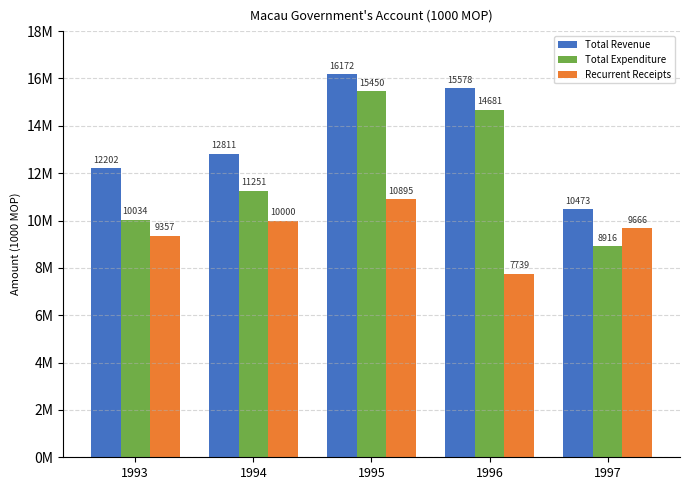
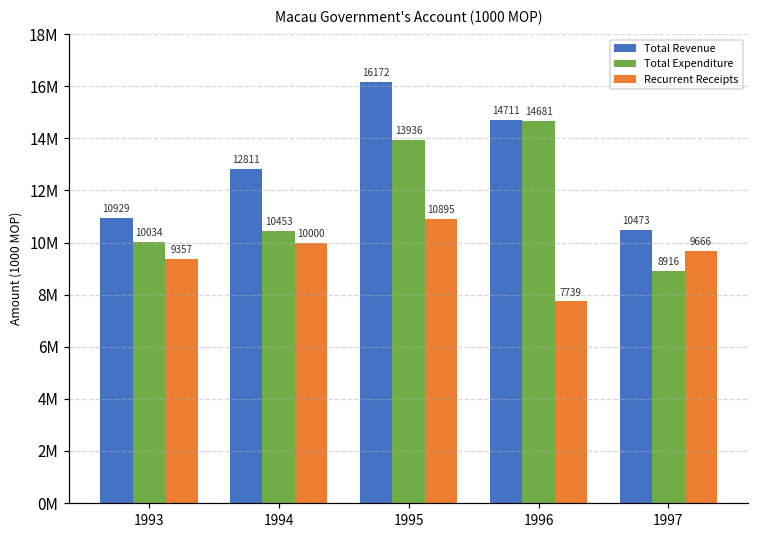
Total Revenue, 1993: 12202 -> 10929
Total Expenditure, 1994: 11251 -> 10453
Total Expenditure, 1995: 15450 -> 13936
Total Revenue, 1996: 15578 -> 14711
